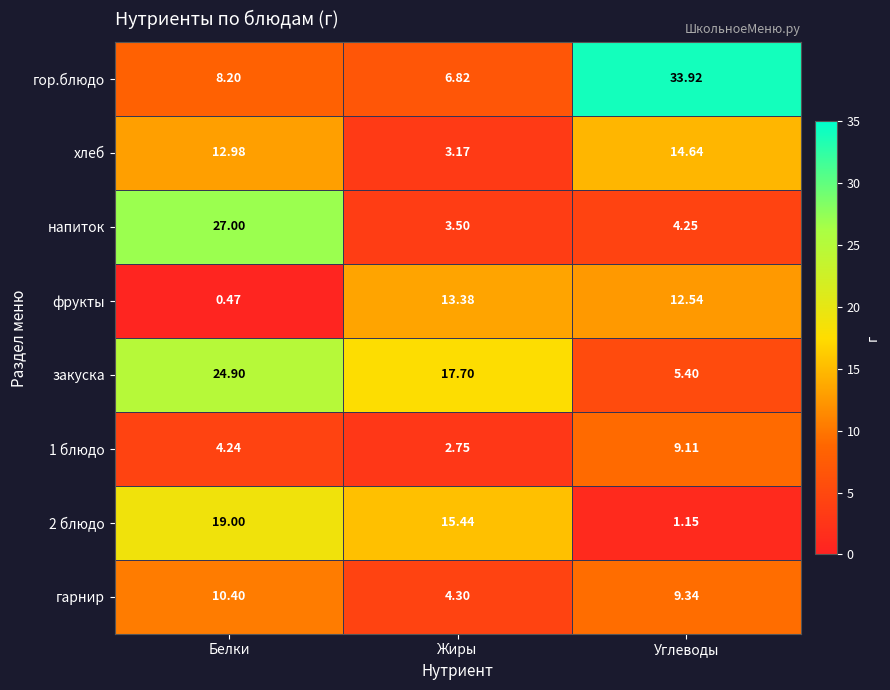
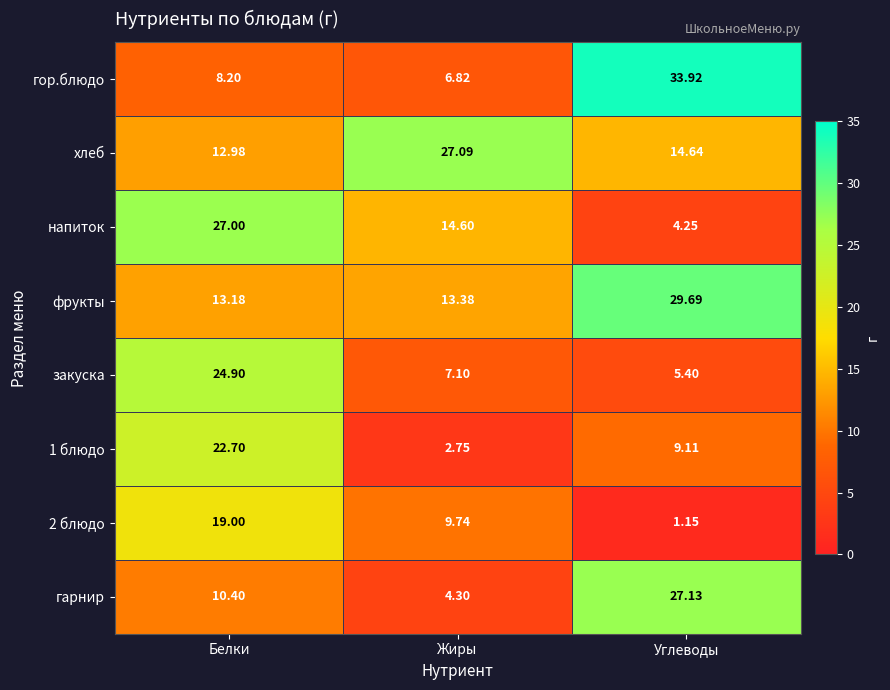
хлеб, Жиры: 3.17 -> 27.09
напиток, Жиры: 3.50 -> 14.60
фрукты, Белки: 0.47 -> 13.18
фрукты, Углеводы: 12.54 -> 29.69
закуска, Жиры: 17.70 -> 7.10
1 блюдо, Белки: 4.24 -> 22.70
2 блюдо, Жиры: 15.44 -> 9.74
гарнир, Углеводы: 9.34 -> 27.13
